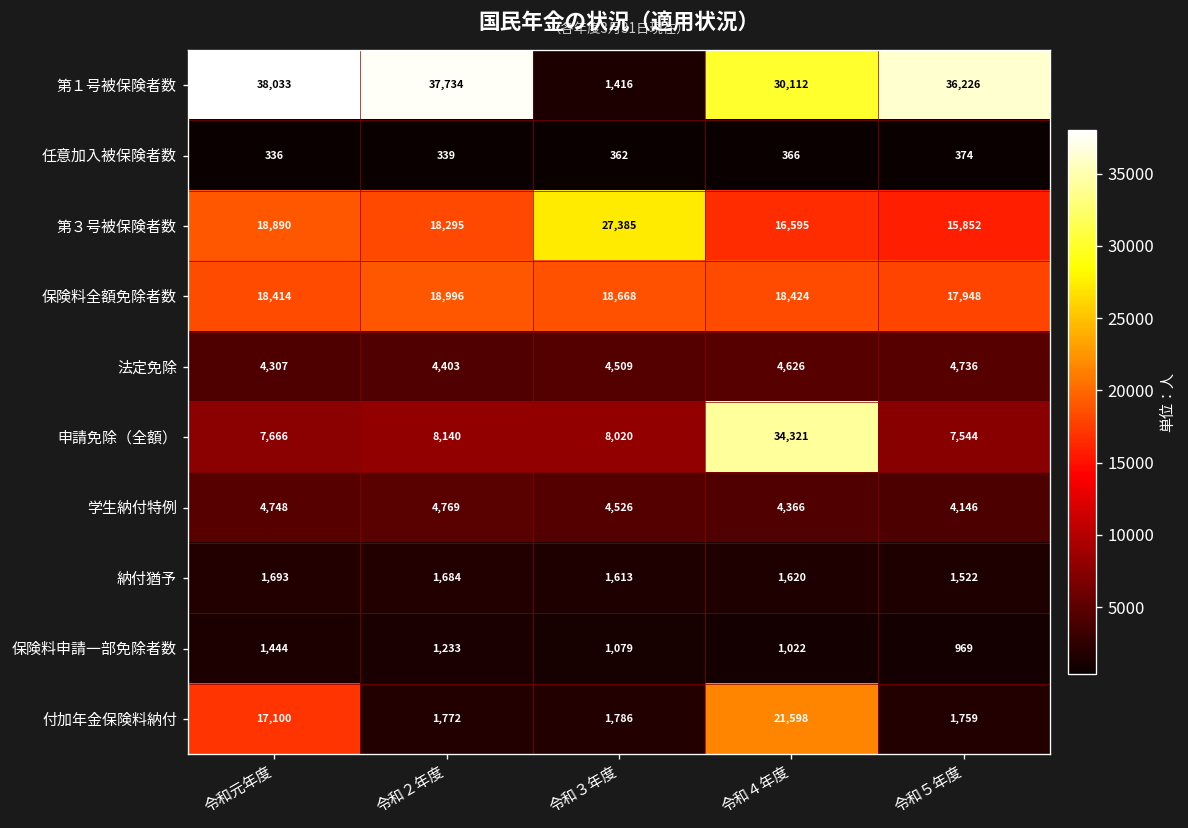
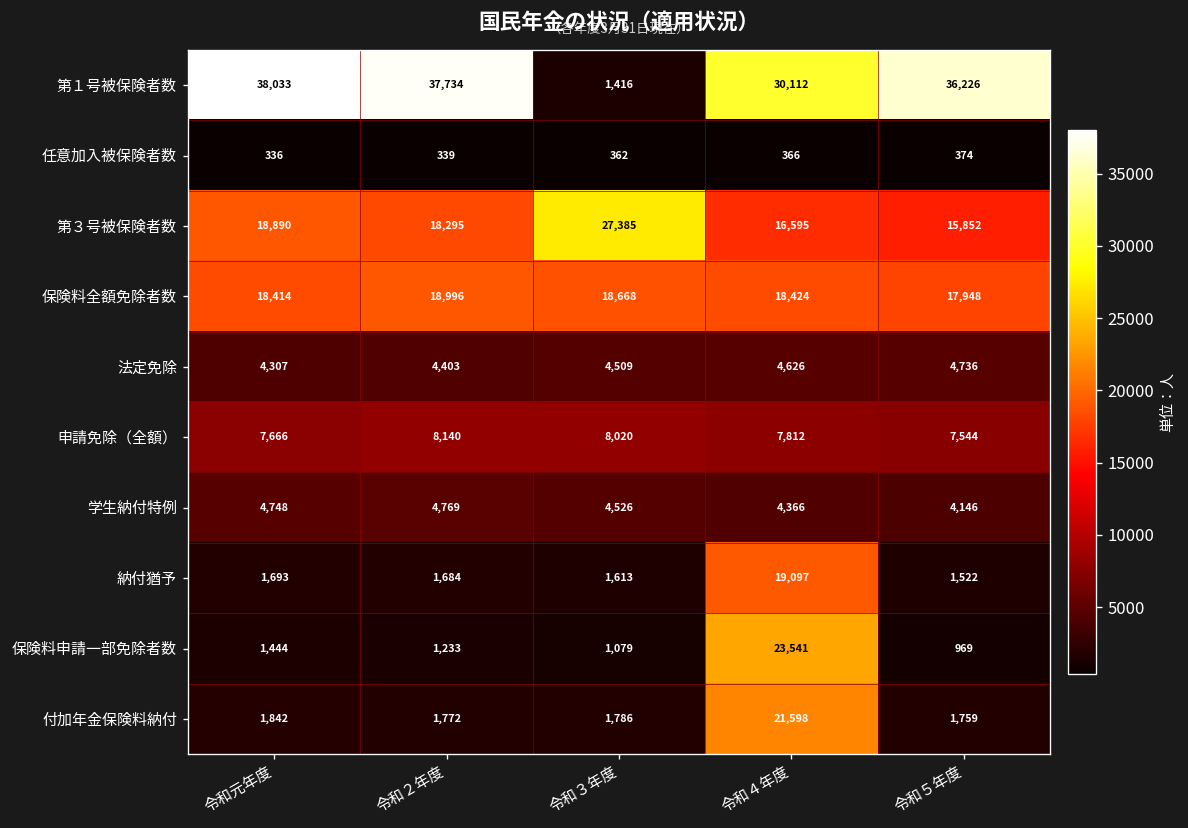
申請免除（全額）, 令和４年度: 34,321 -> 7,812
納付猶予, 令和４年度: 1,620 -> 19,097
保険料申請一部免除者数, 令和４年度: 1,022 -> 23,541
付加年金保険料納付, 令和元年度: 17,100 -> 1,842
